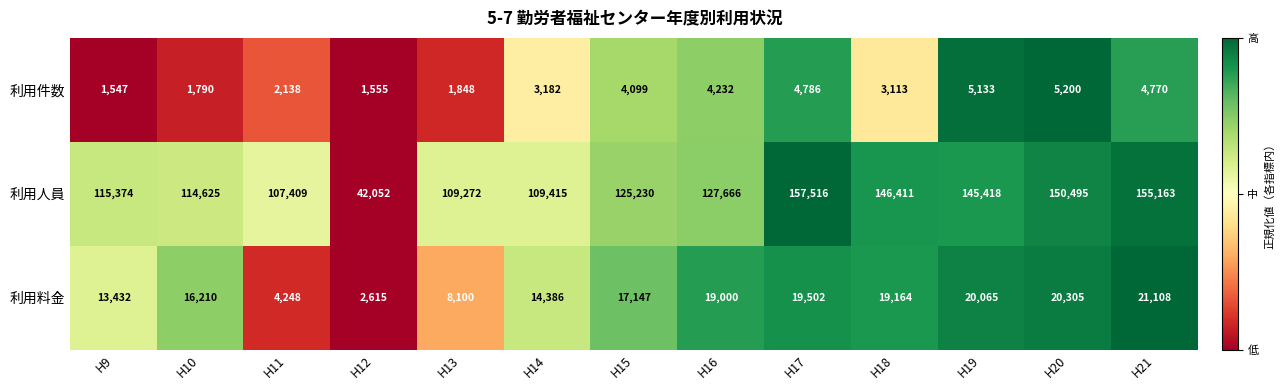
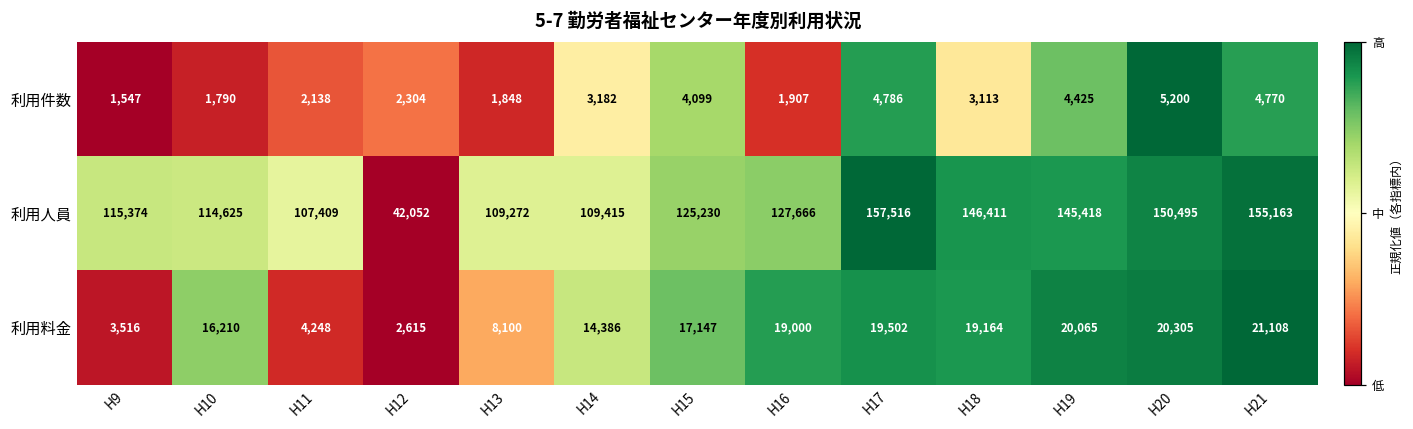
利用件数, H12: 1,555 -> 2,304
利用件数, H16: 4,232 -> 1,907
利用件数, H19: 5,133 -> 4,425
利用料金, H9: 13,432 -> 3,516
